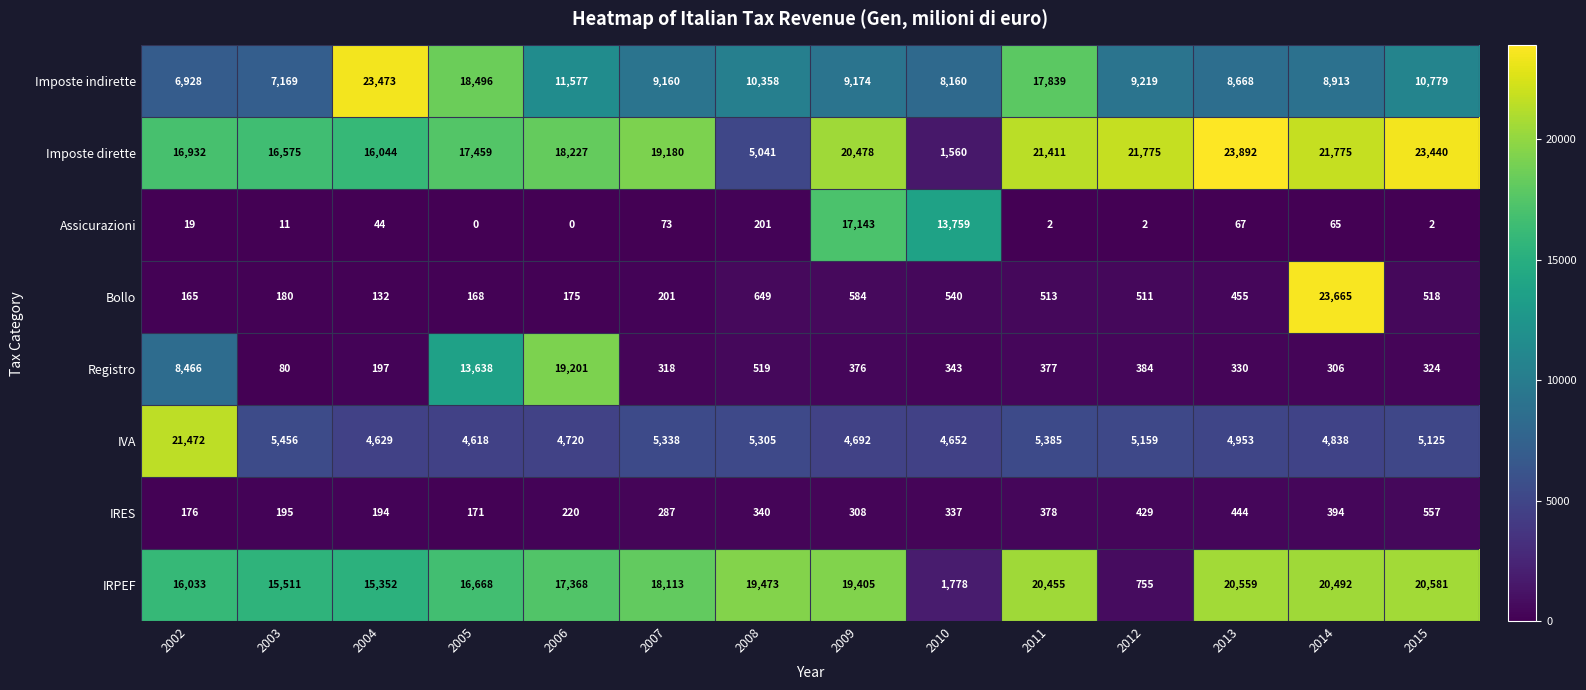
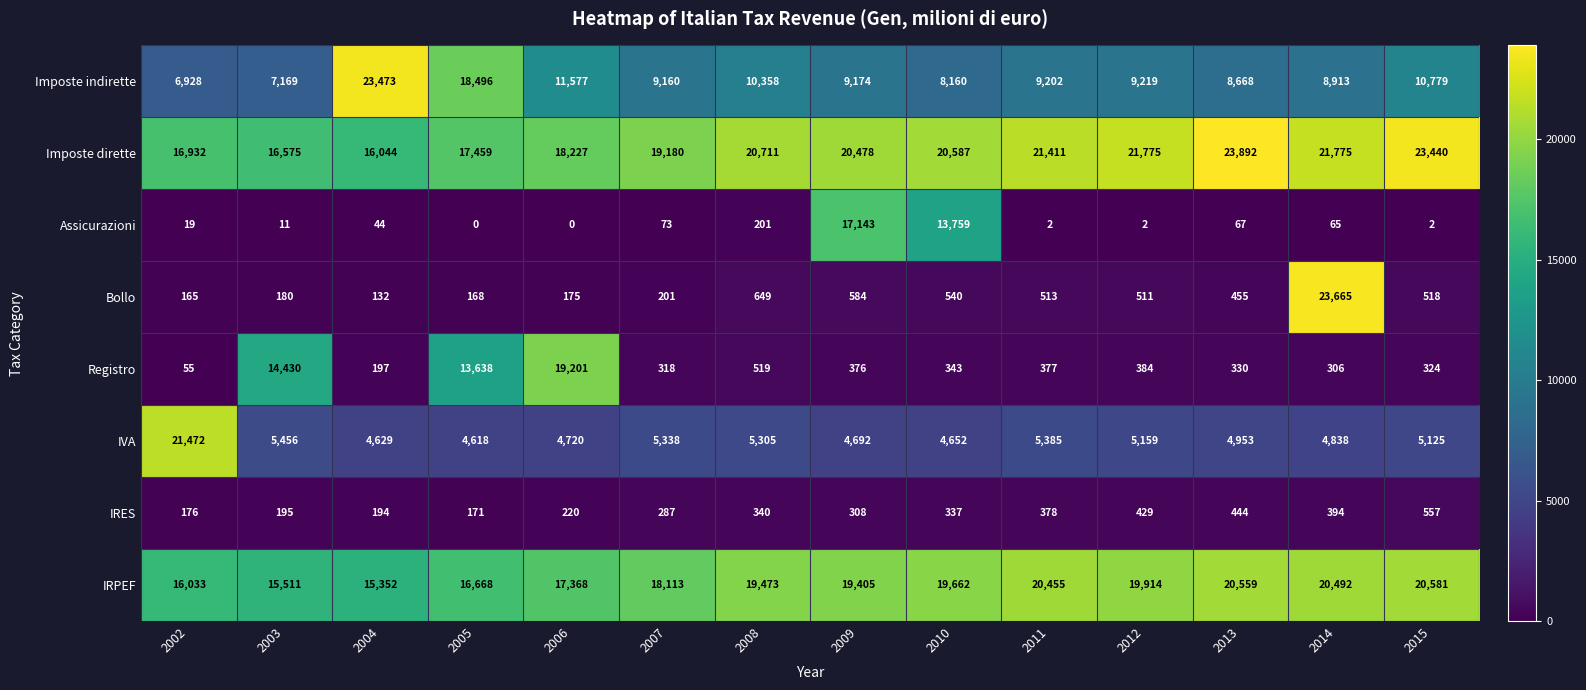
Imposte indirette, 2011: 17,839 -> 9,202
Imposte dirette, 2008: 5,041 -> 20,711
Imposte dirette, 2010: 1,560 -> 20,587
Registro, 2002: 8,466 -> 55
Registro, 2003: 80 -> 14,430
IRPEF, 2010: 1,778 -> 19,662
IRPEF, 2012: 755 -> 19,914
